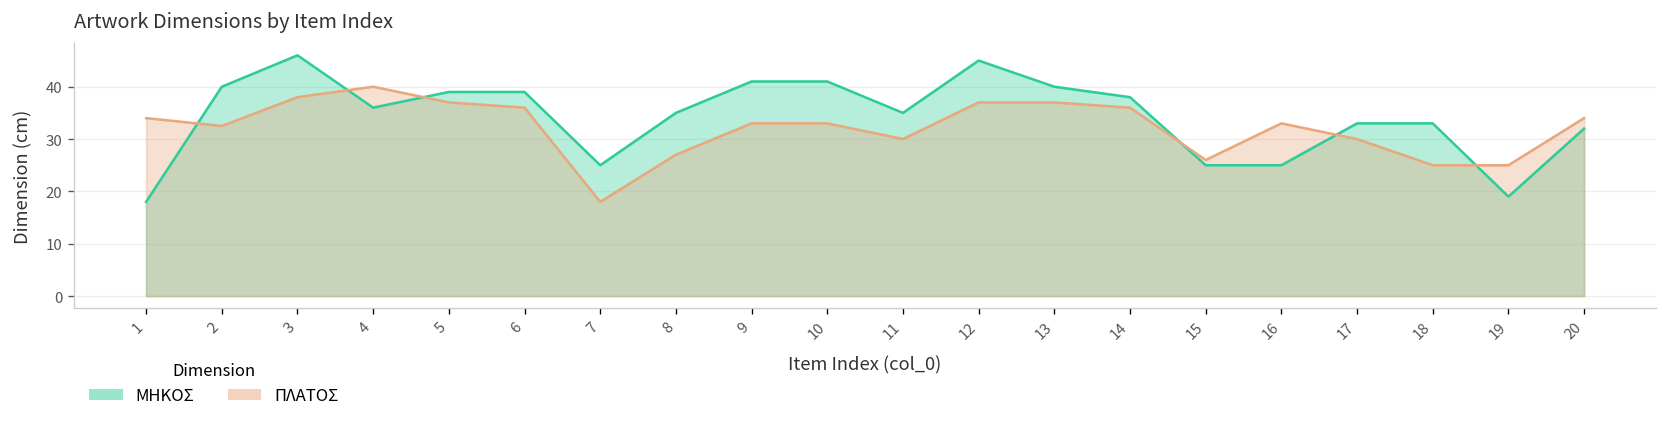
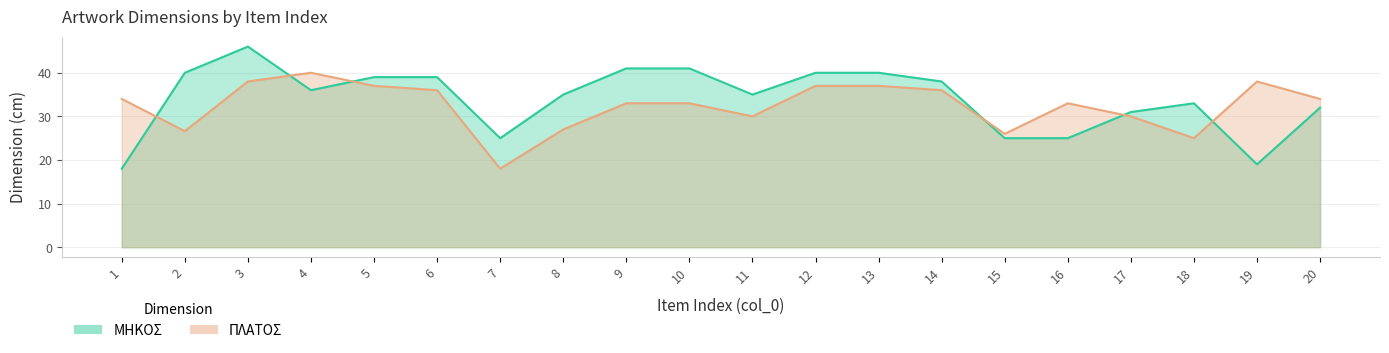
ΠΛΑΤΟΣ, 2: 33 -> 27
ΜΗΚΟΣ, 12: 45 -> 40
ΜΗΚΟΣ, 17: 33 -> 31
ΠΛΑΤΟΣ, 19: 25 -> 38
